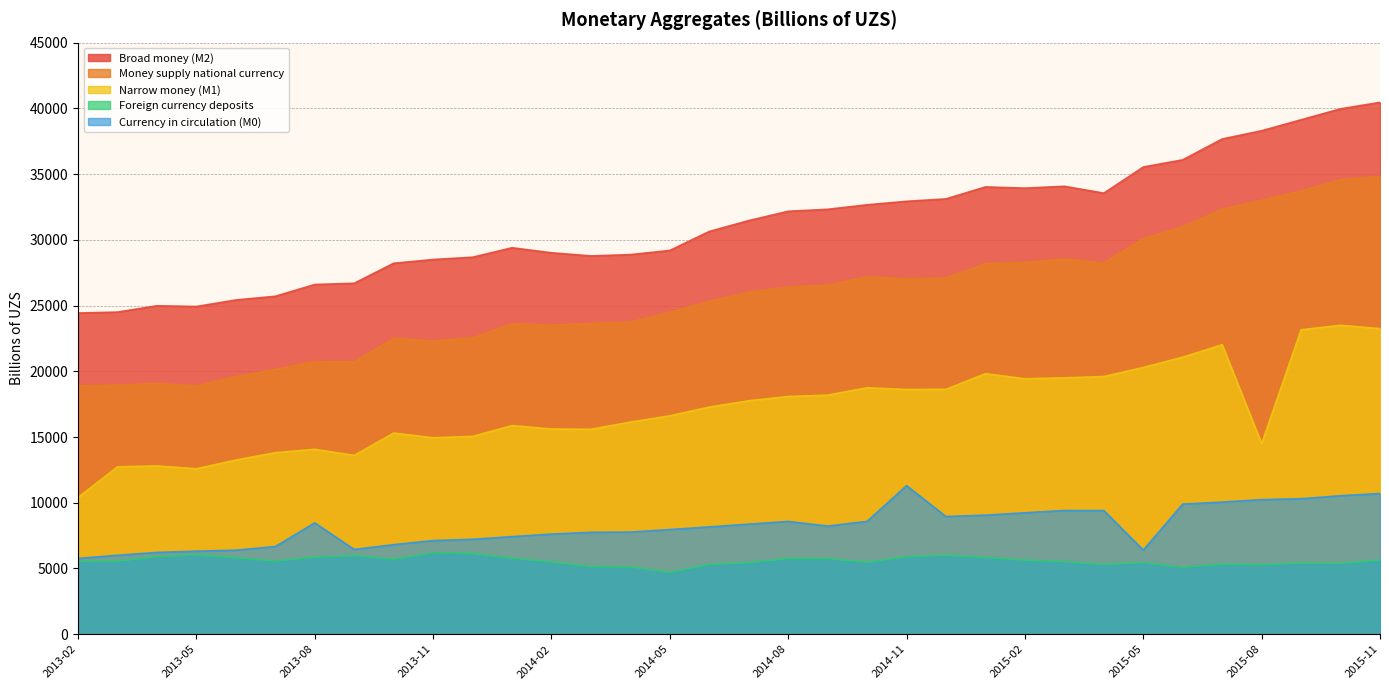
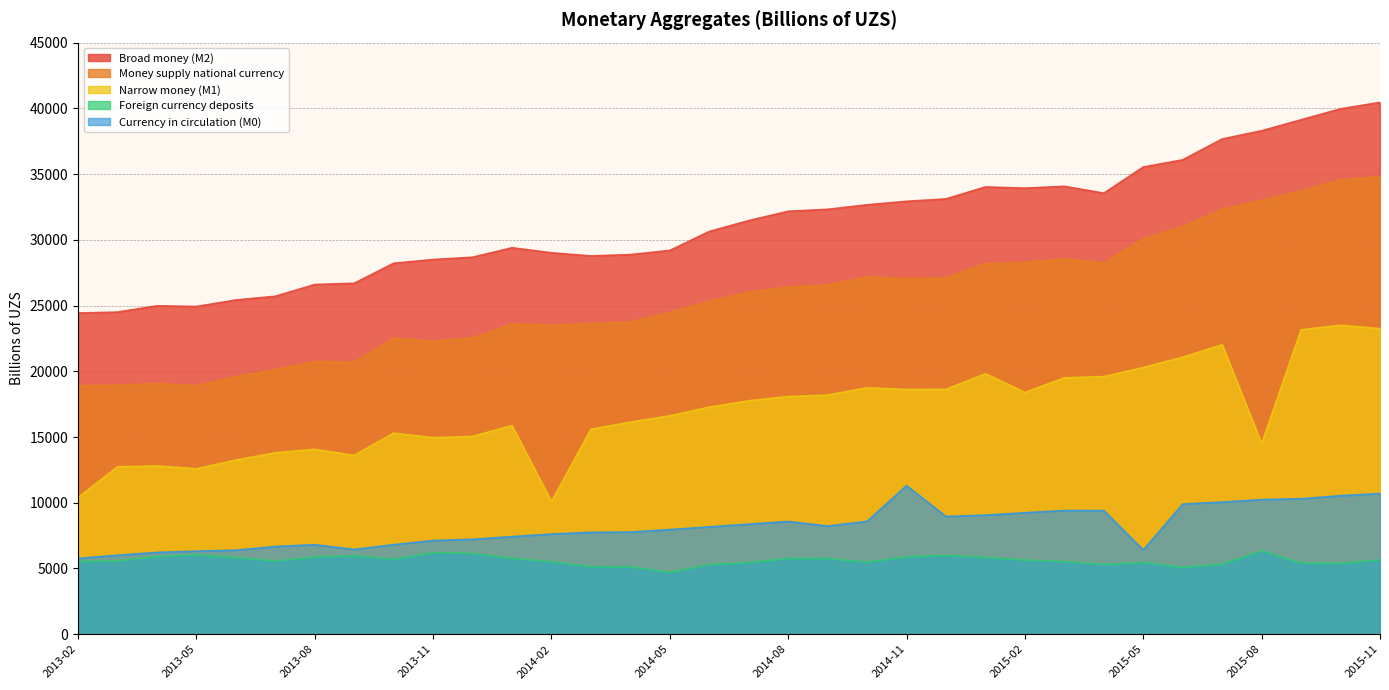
Currency in circulation (M0), 2013-08: 8500 -> 6800
Narrow money (M1), 2014-02: 15600 -> 10100
Narrow money (M1), 2015-02: 19400 -> 18400
Foreign currency deposits, 2015-08: 5300 -> 6300
